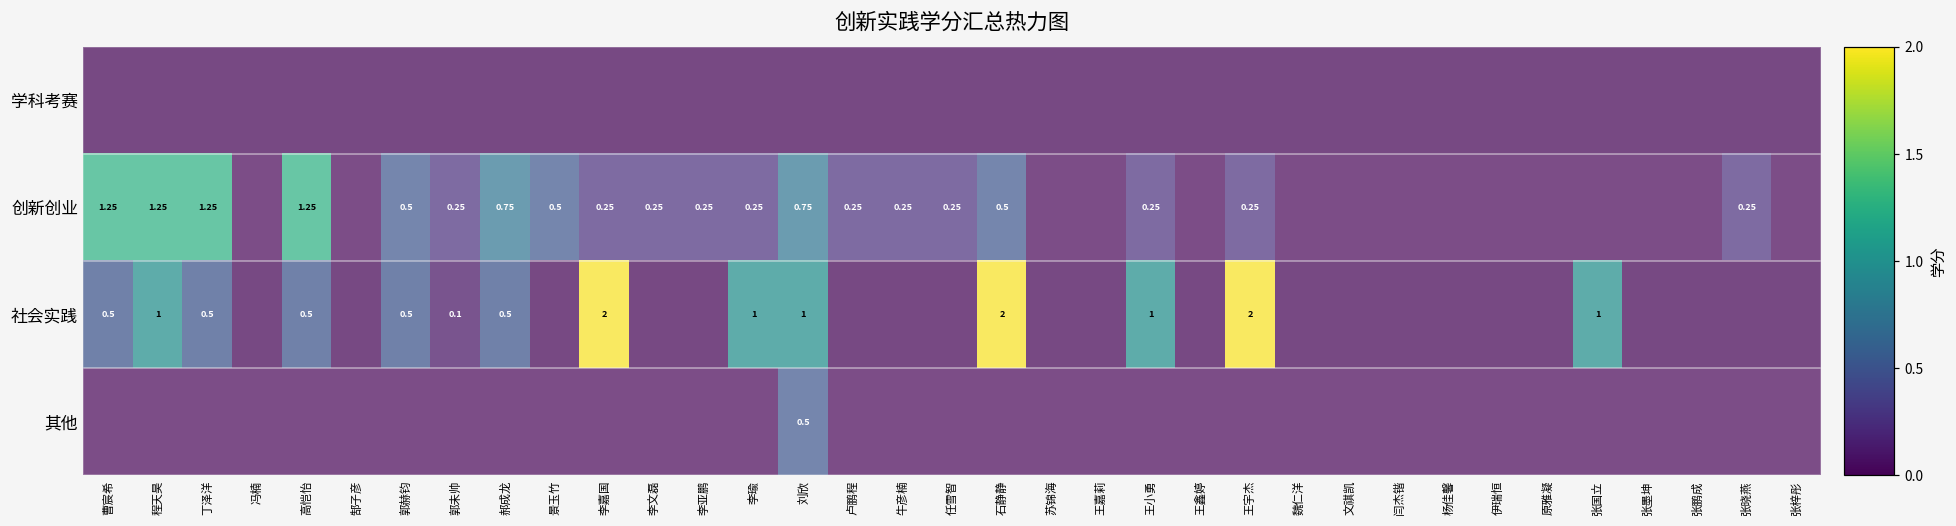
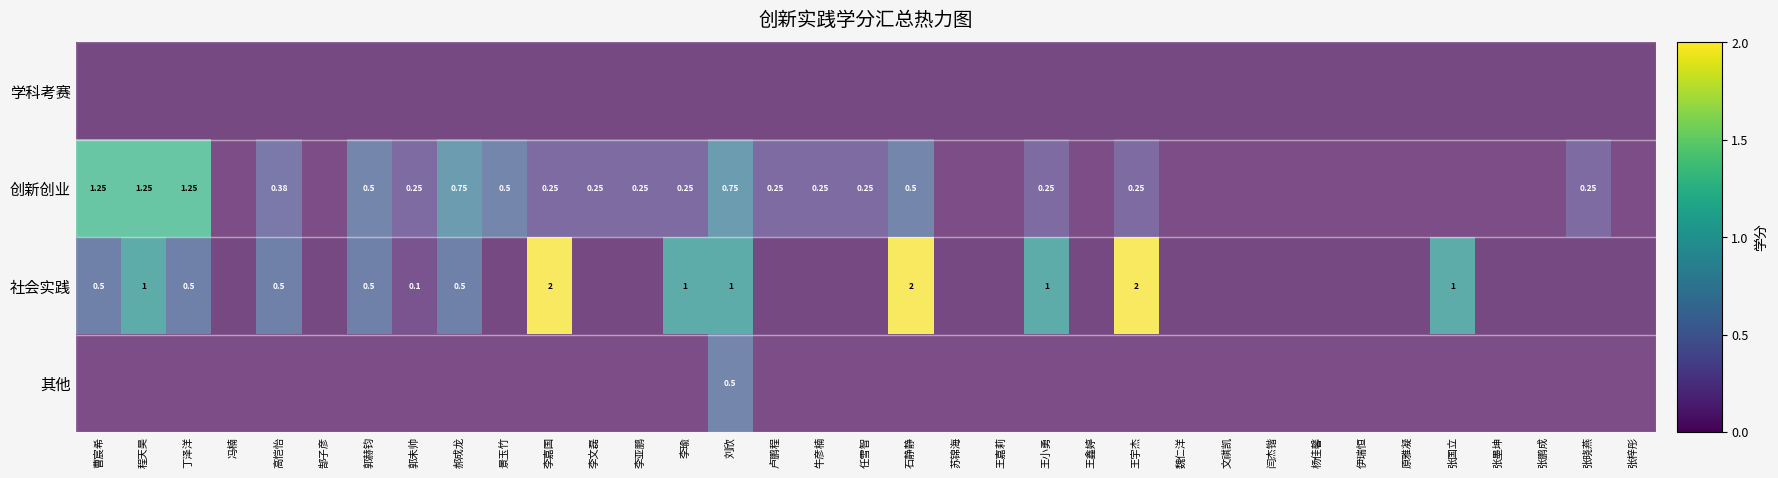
创新创业, 高恺怡: 1.25 -> 0.38
